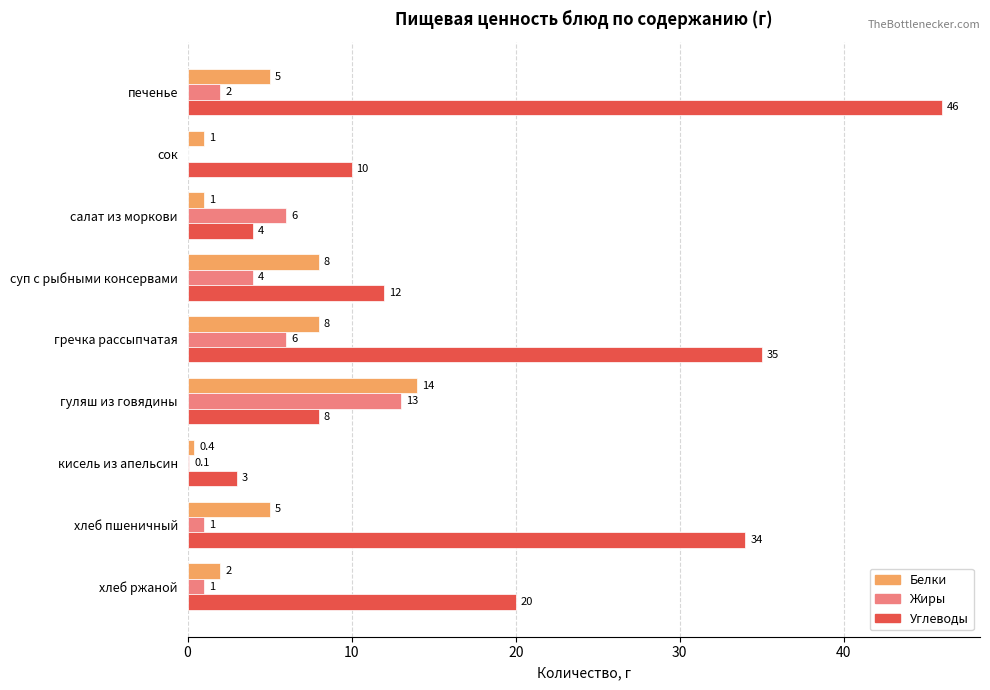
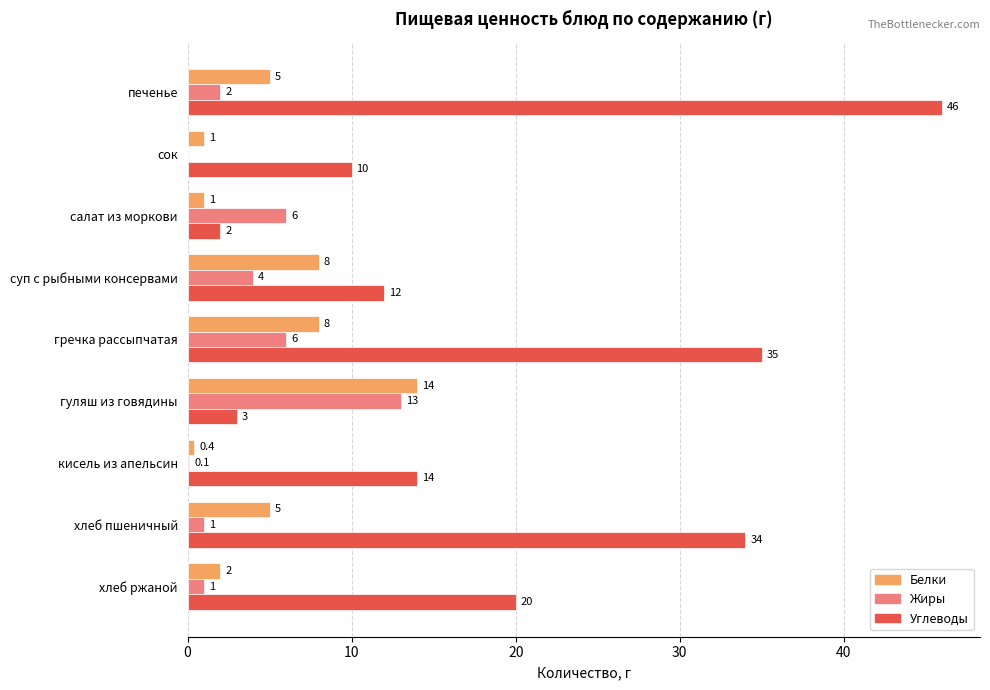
Углеводы, салат из моркови: 4 -> 2
Углеводы, гуляш из говядины: 8 -> 3
Углеводы, кисель из апельсин: 3 -> 14
